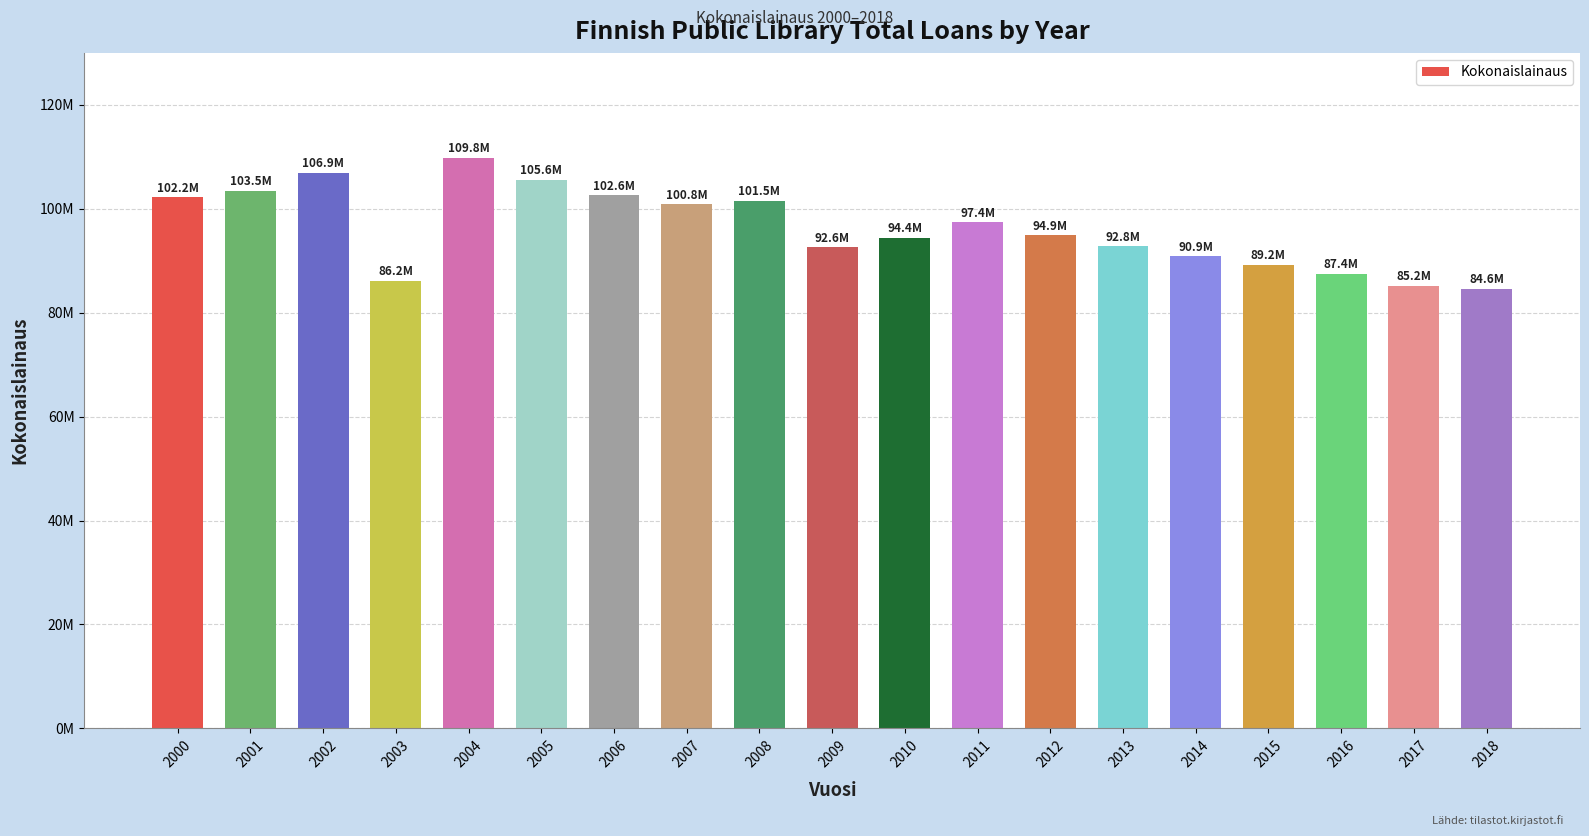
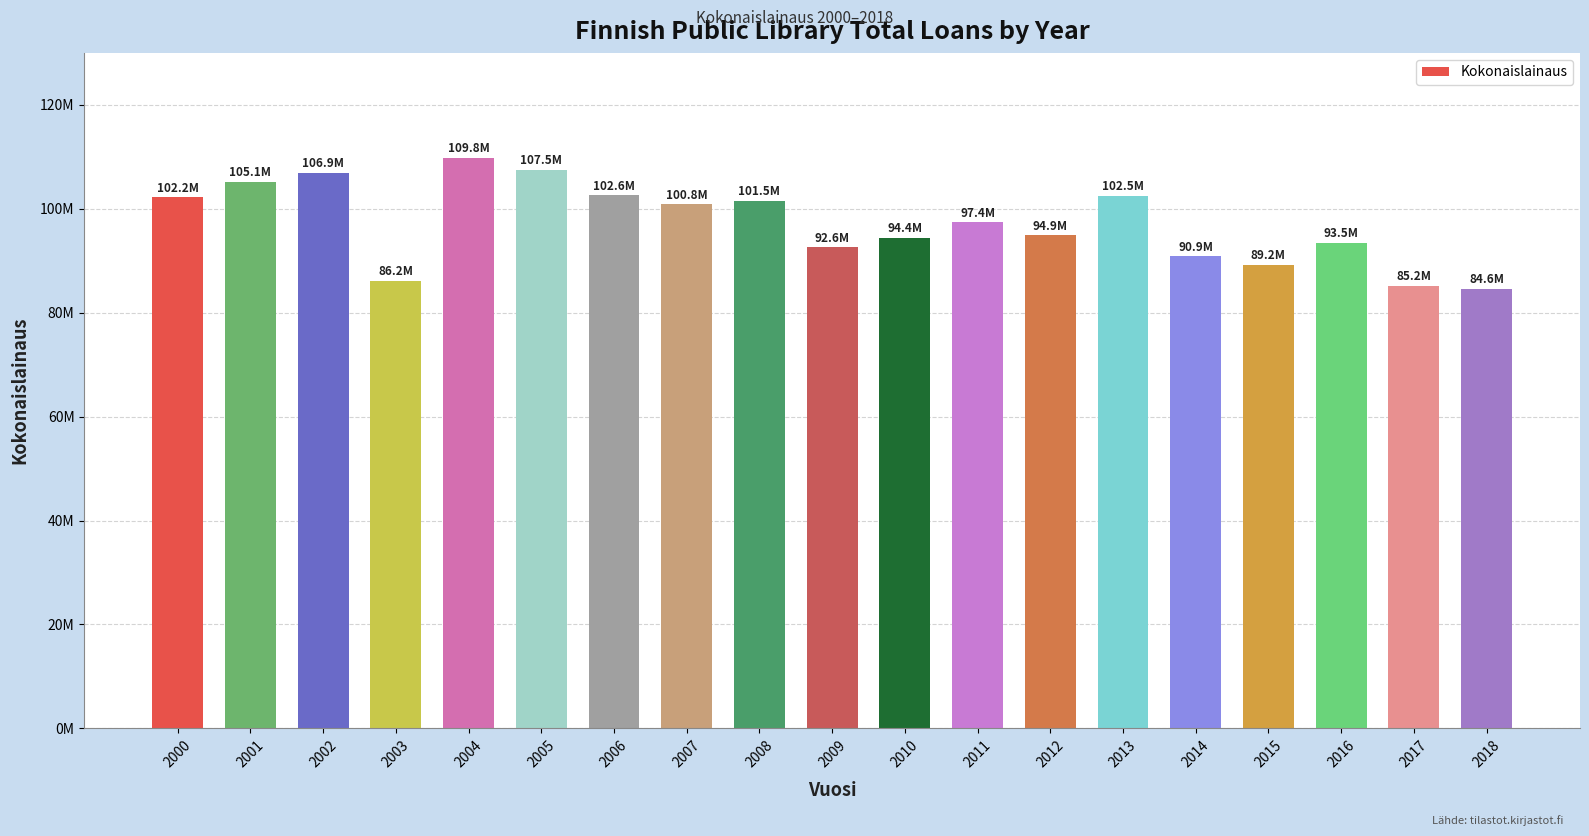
2001: 103.5M -> 105.1M
2005: 105.6M -> 107.5M
2013: 92.8M -> 102.5M
2016: 87.4M -> 93.5M
